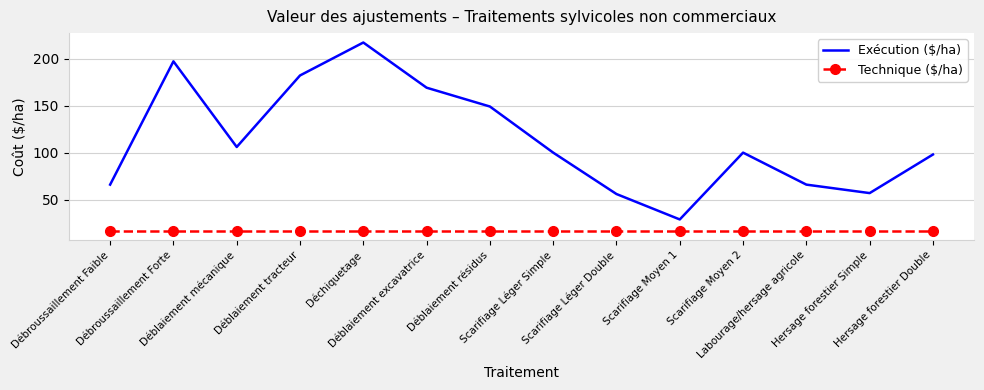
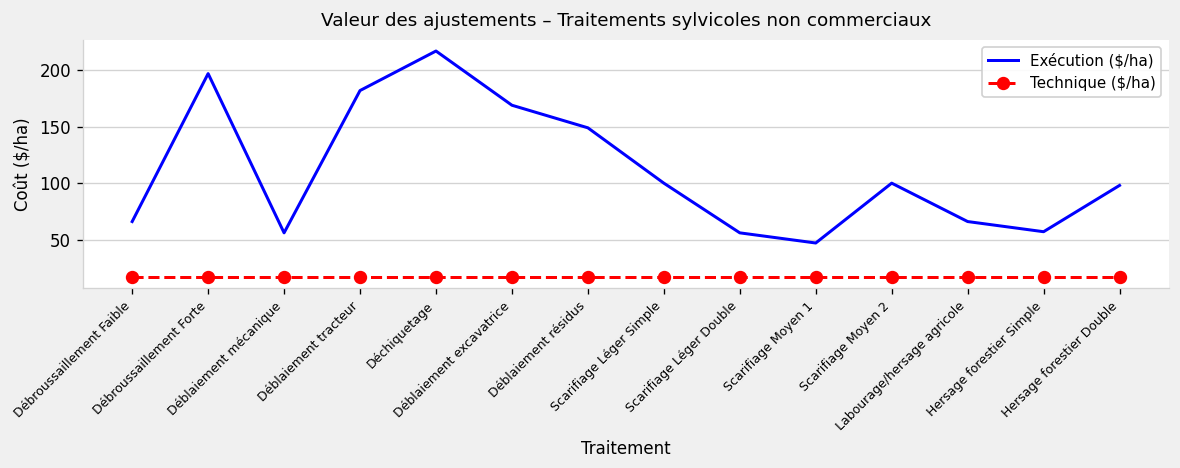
Exécution ($/ha), Déblaiement mécanique: 110 -> 60
Exécution ($/ha), Scarifiage Moyen 1: 30 -> 50
